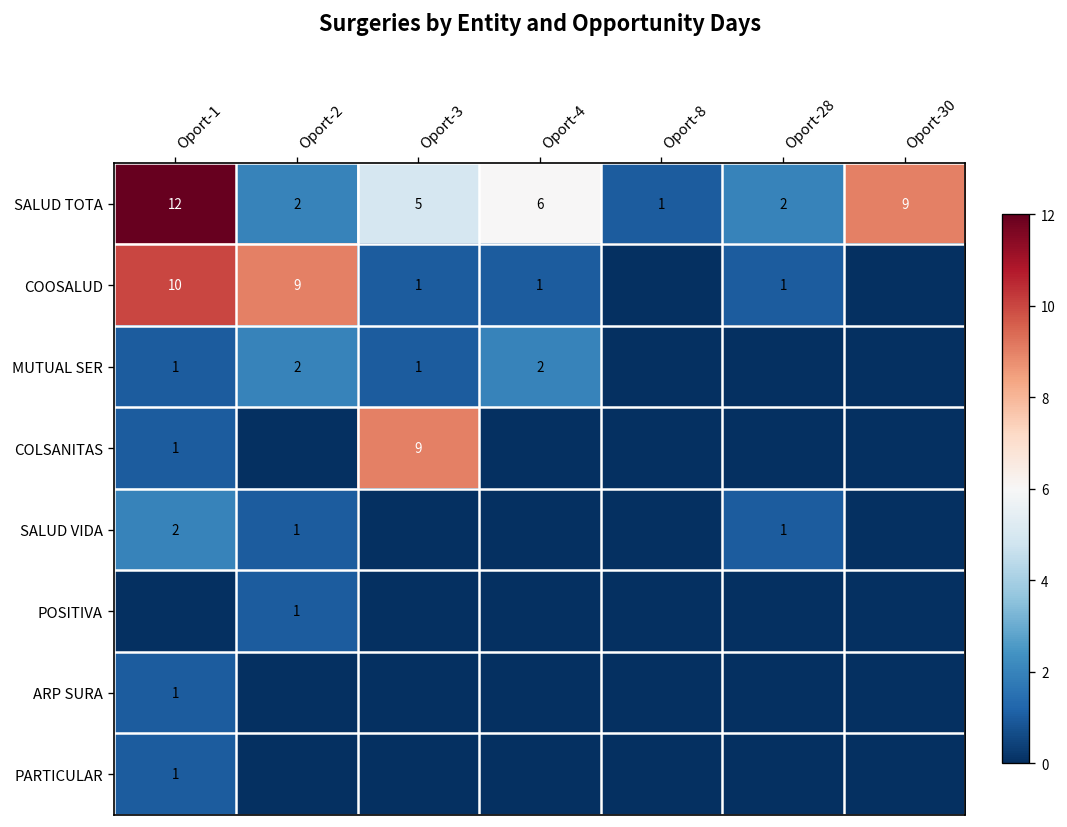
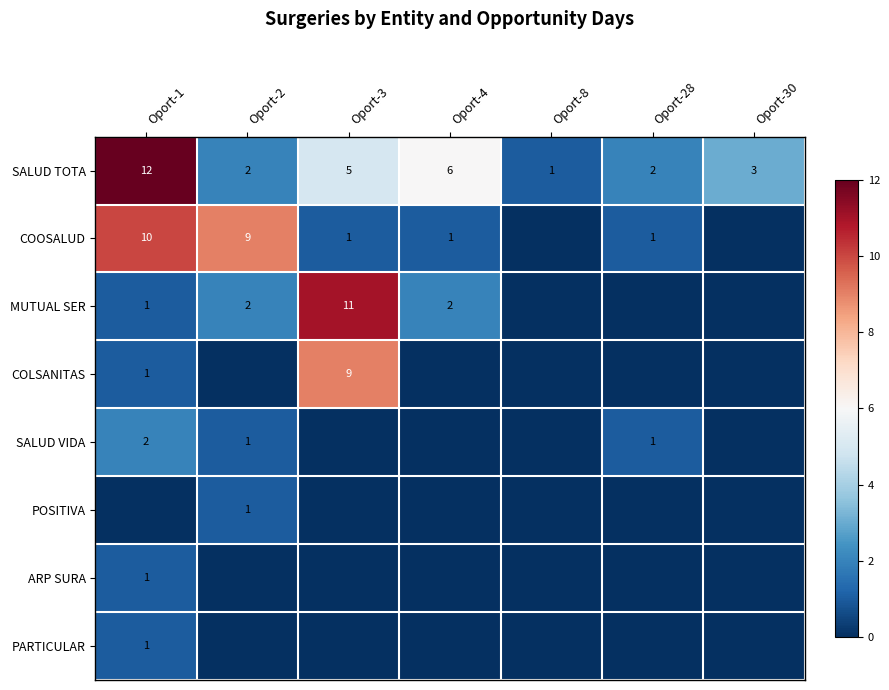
SALUD TOTA, Oport-30: 9 -> 3
MUTUAL SER, Oport-3: 1 -> 11
